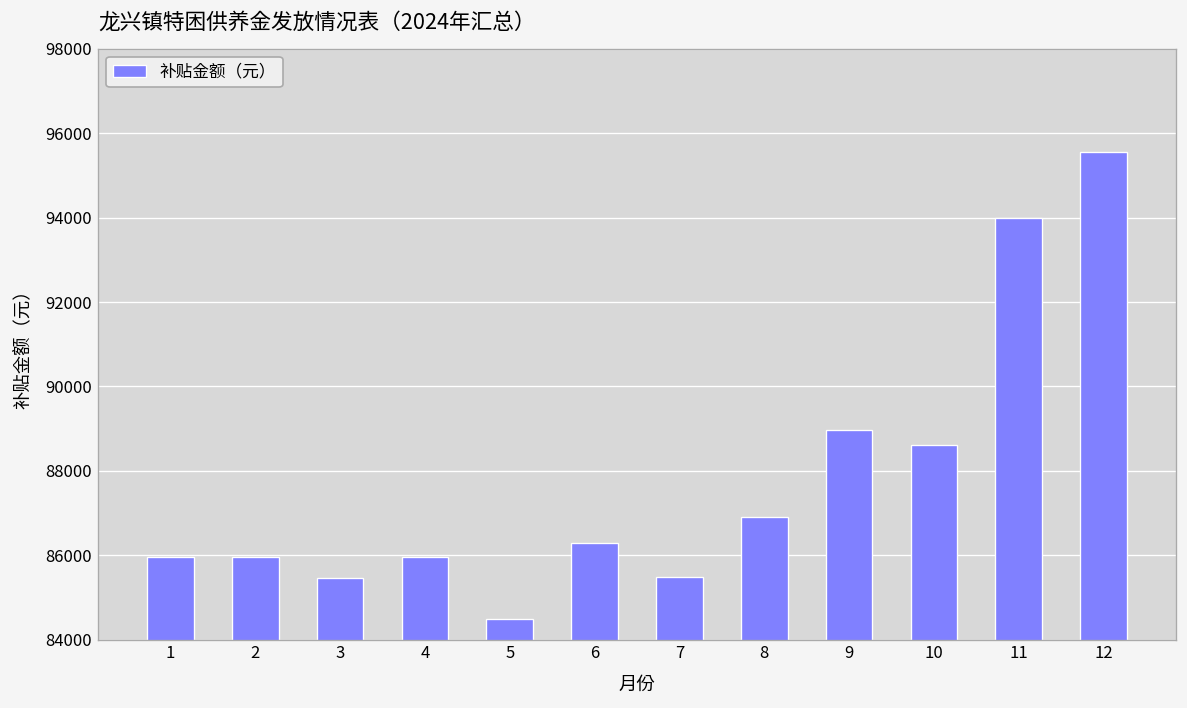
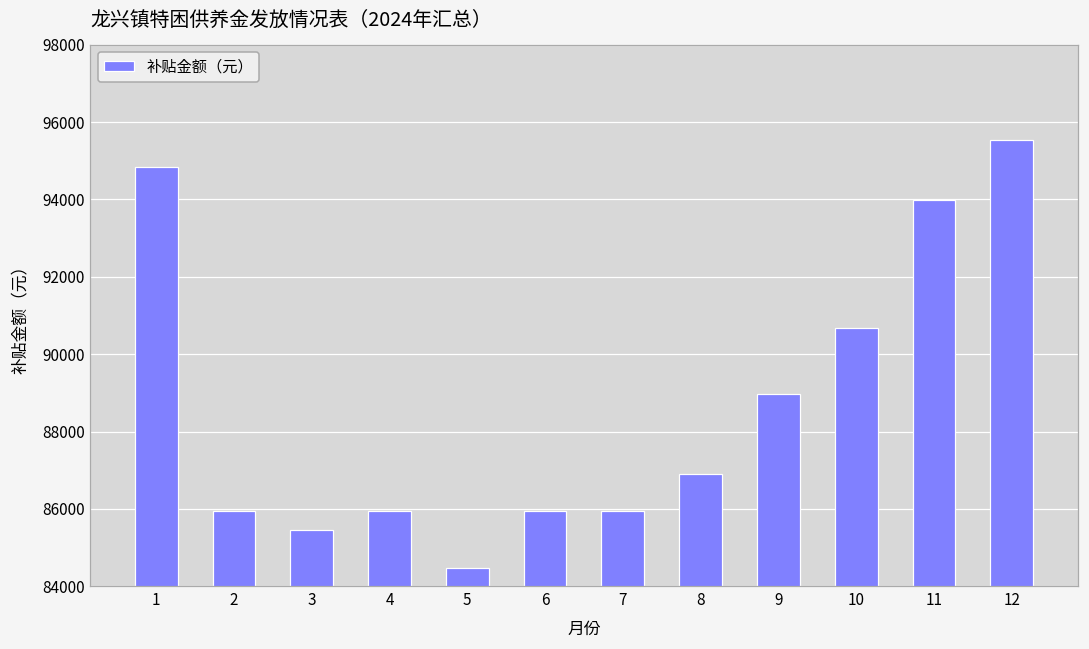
1: 86000 -> 94800
6: 86300 -> 86000
7: 85500 -> 86000
10: 88600 -> 90700
